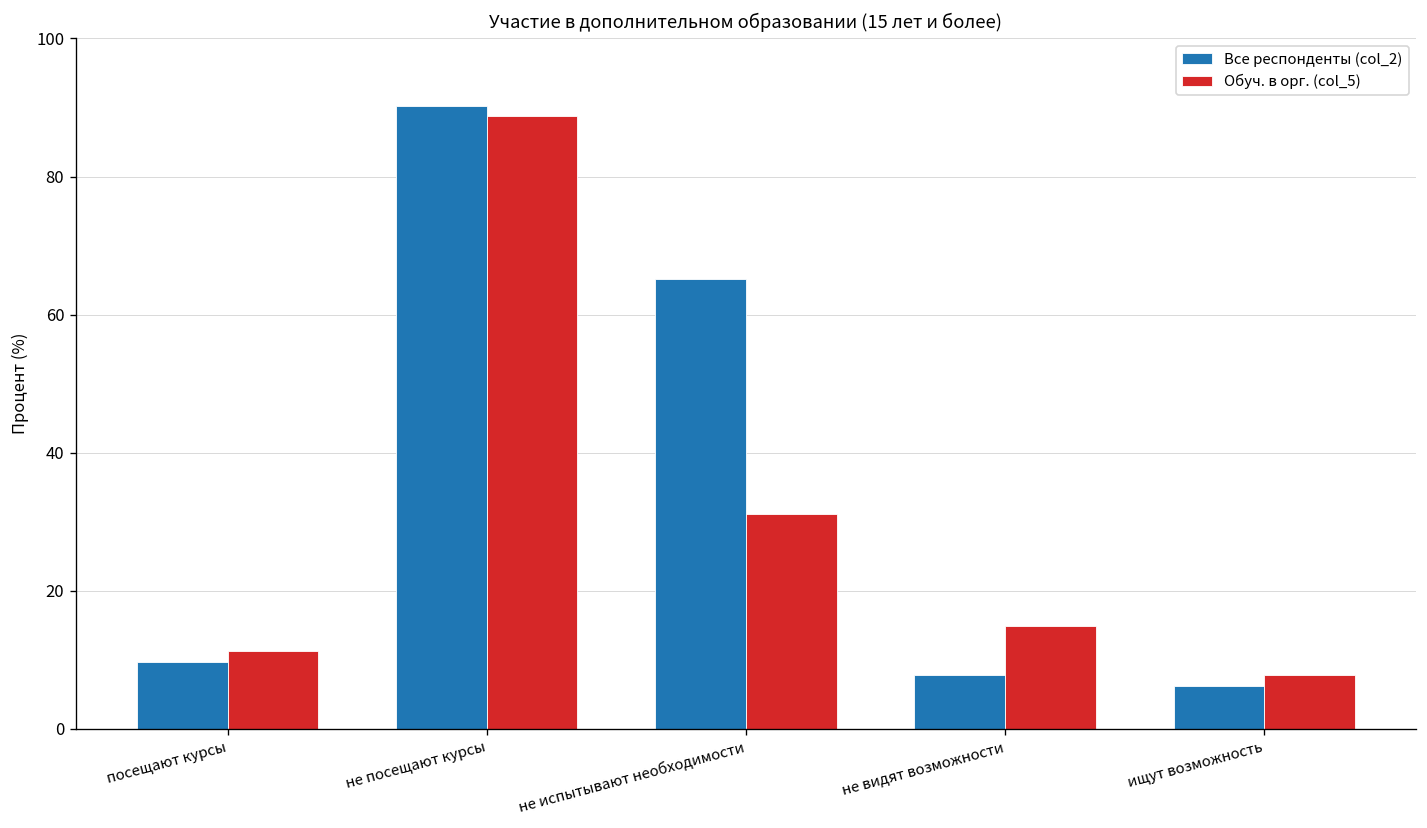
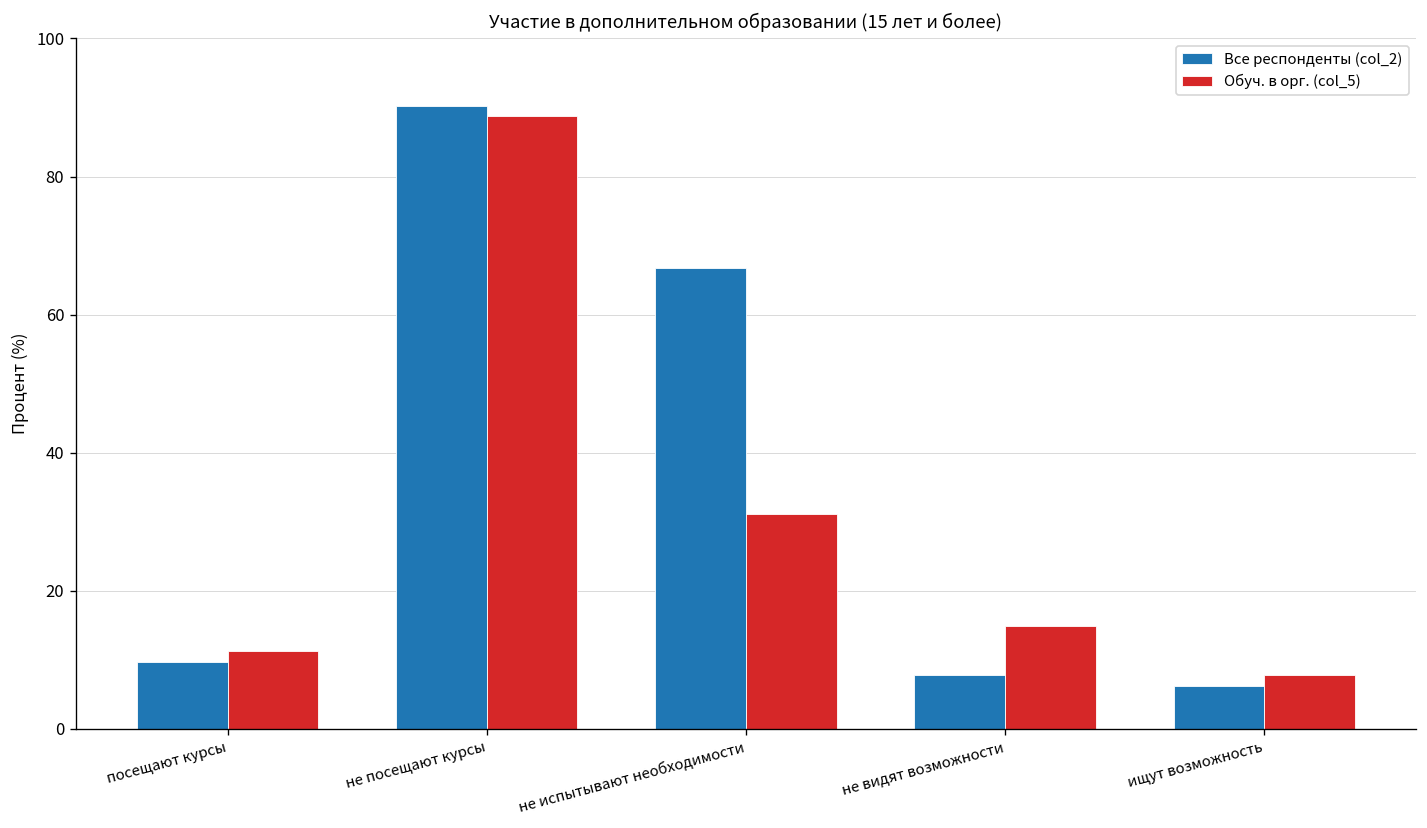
Все респонденты (col_2), не испытывают необходимости: 65 -> 67
